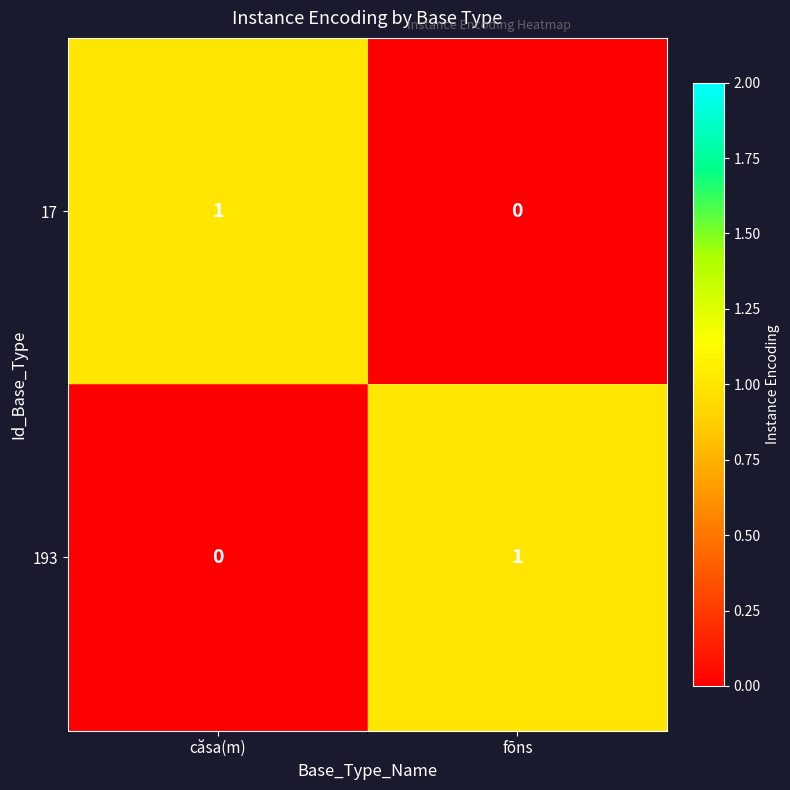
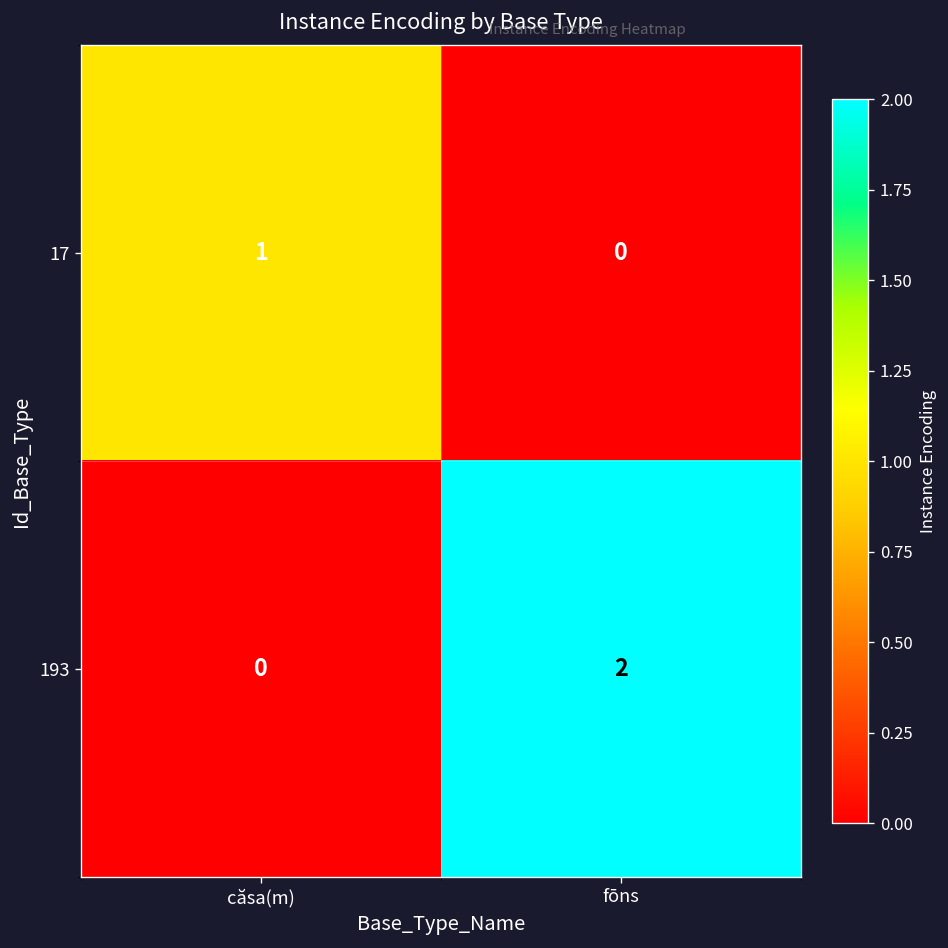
193, fōns: 1 -> 2
